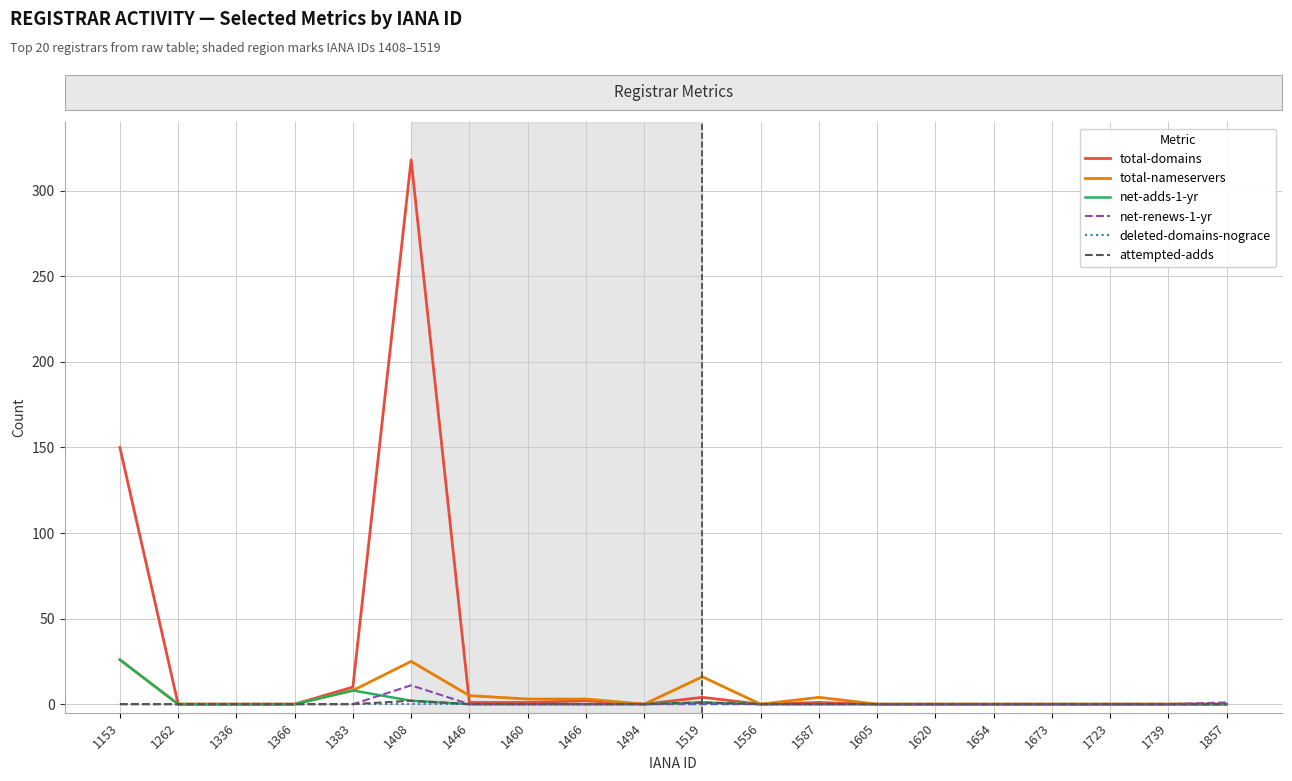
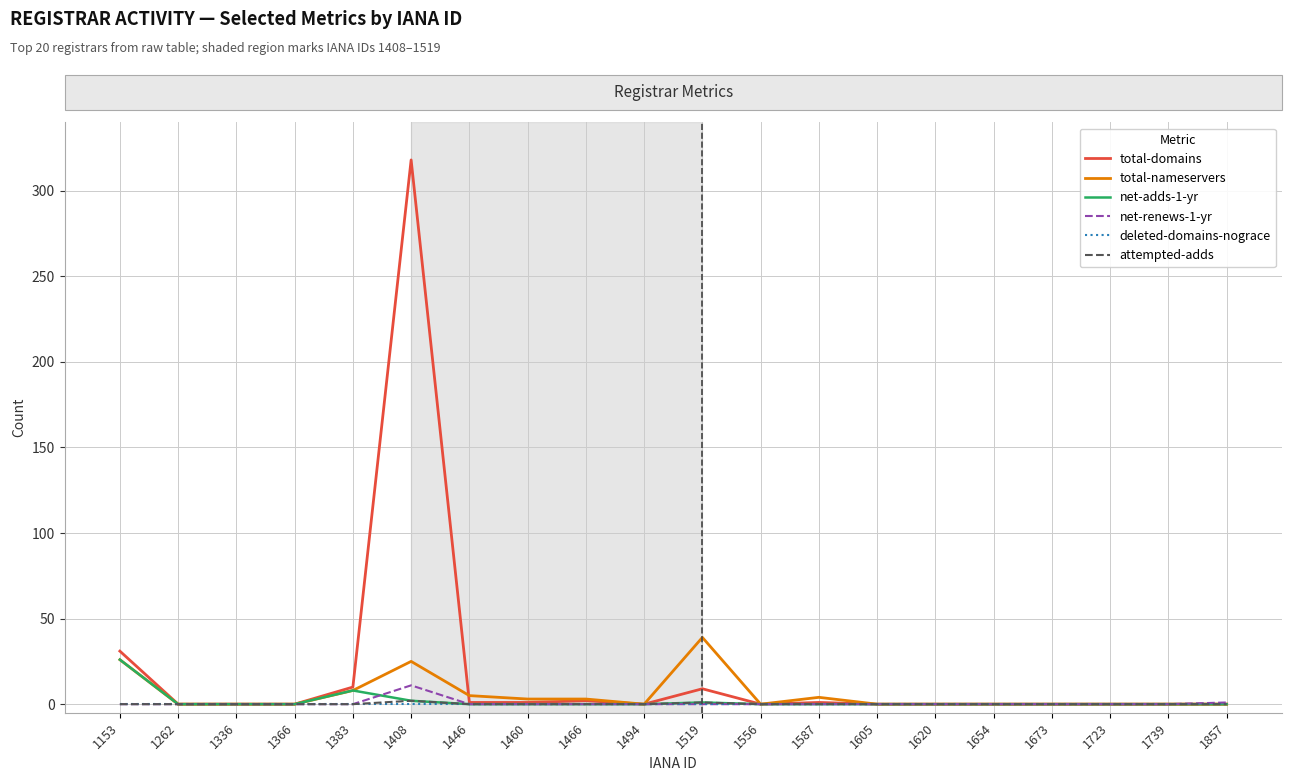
total-domains, 1153: 150 -> 31
total-domains, 1519: 4 -> 9
total-nameservers, 1519: 16 -> 39
